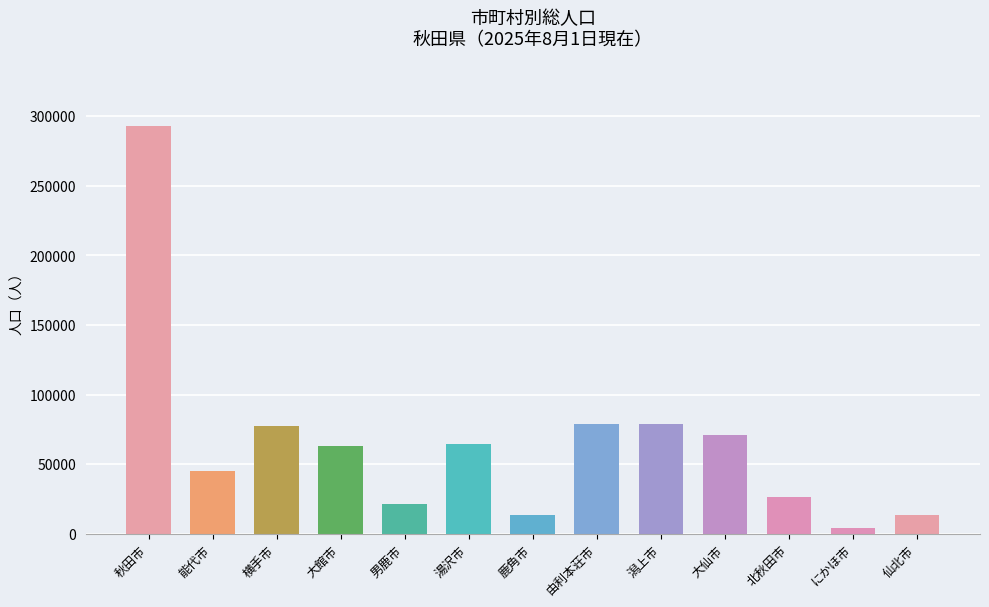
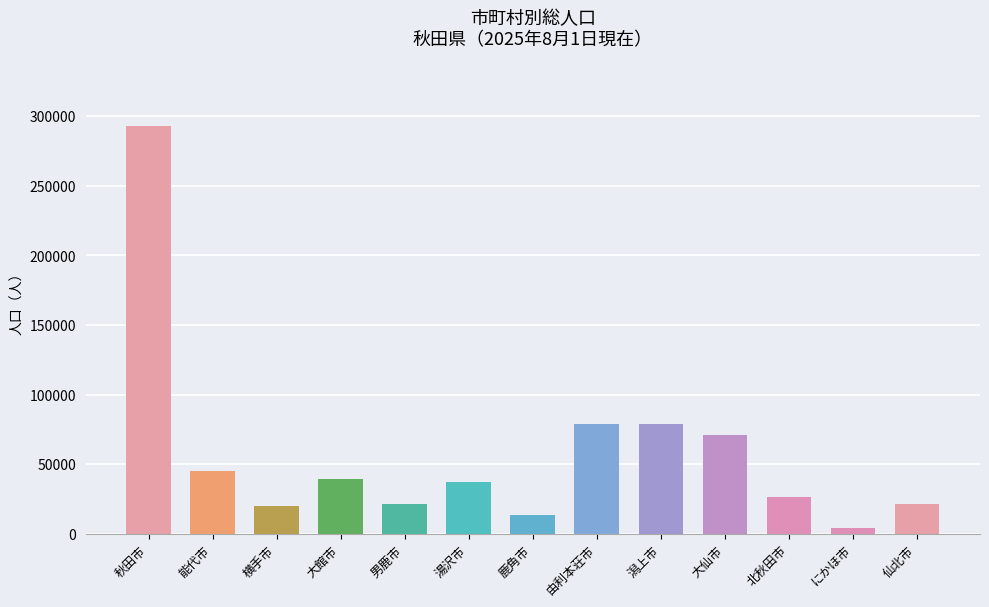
横手市: 77000 -> 20000
大館市: 63000 -> 39000
湯沢市: 65000 -> 37000
仙北市: 13000 -> 22000
